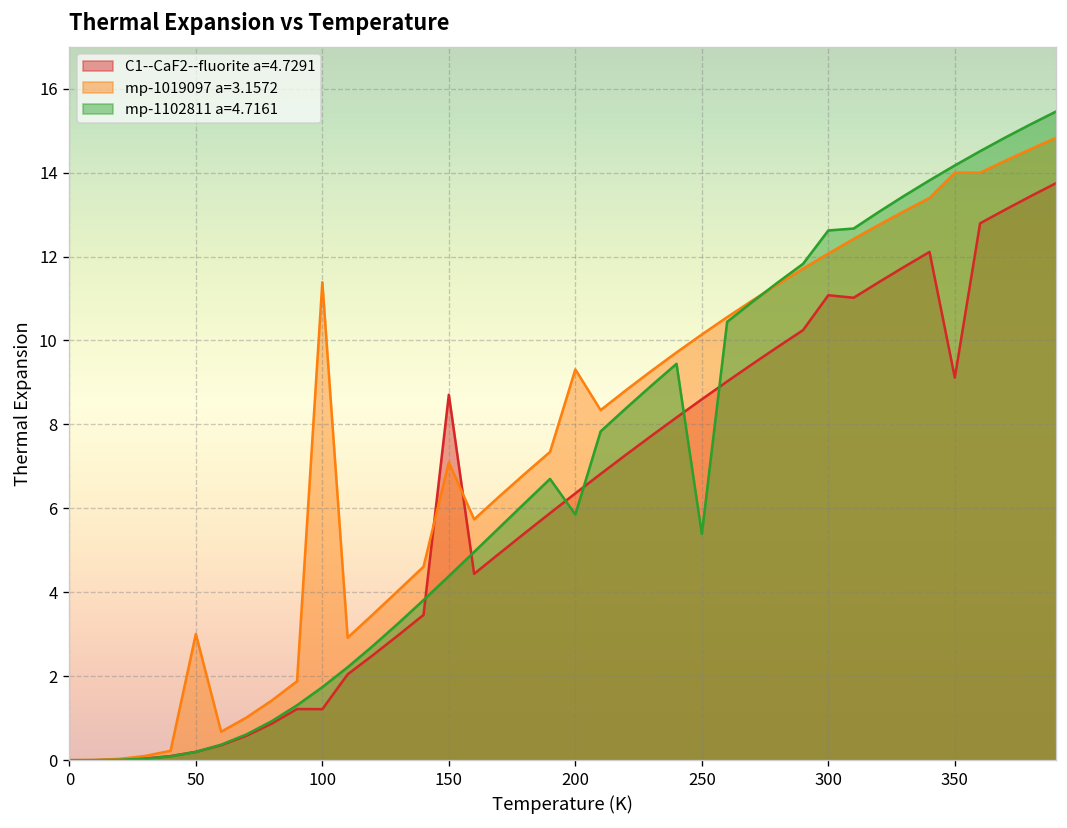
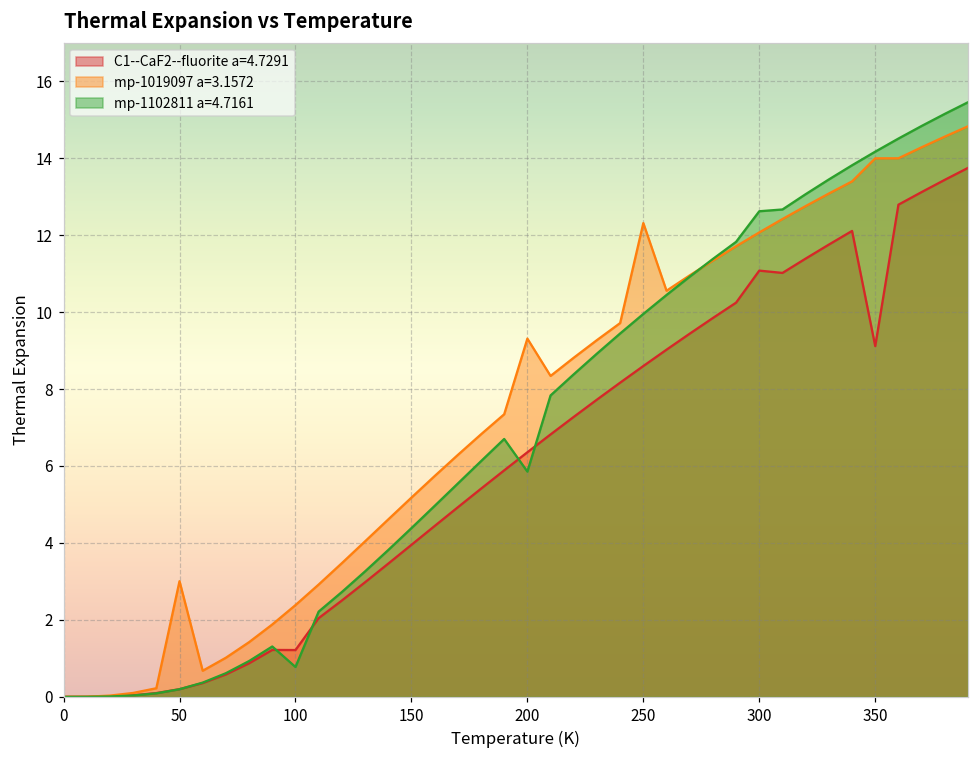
mp-1019097 a=3.1572, 100: 11.4 -> 2.4
mp-1102811 a=4.7161, 100: 1.7 -> 0.8
C1--CaF2--fluorite a=4.7291, 150: 8.7 -> 4.0
mp-1019097 a=3.1572, 150: 7.1 -> 5.2
mp-1019097 a=3.1572, 250: 10.1 -> 12.3
mp-1102811 a=4.7161, 250: 5.4 -> 10.0
